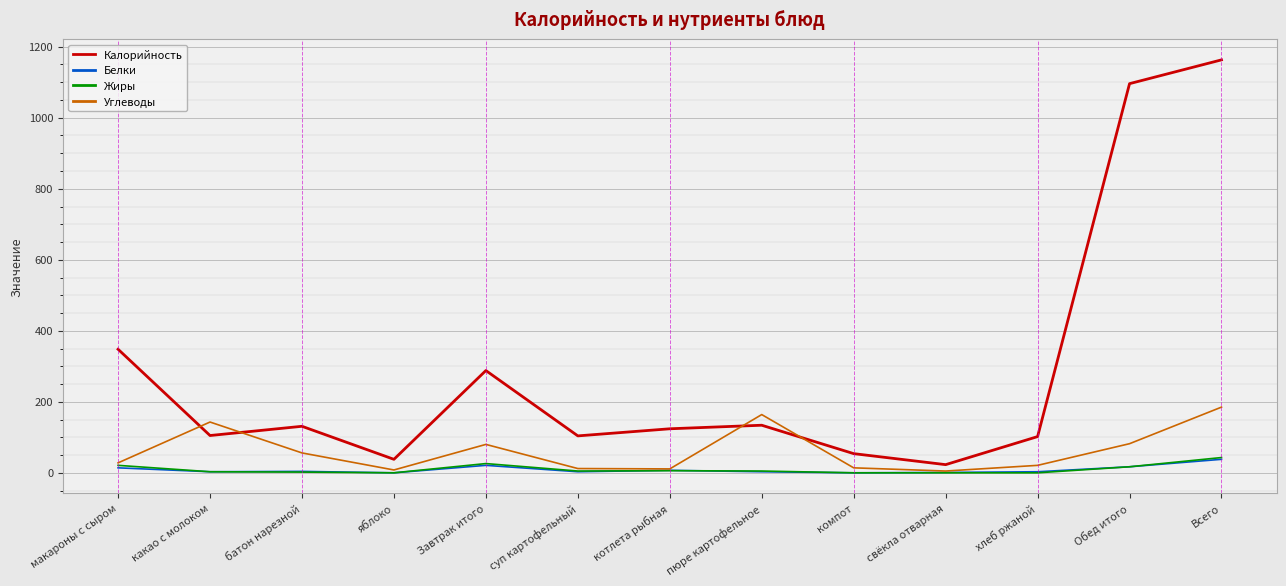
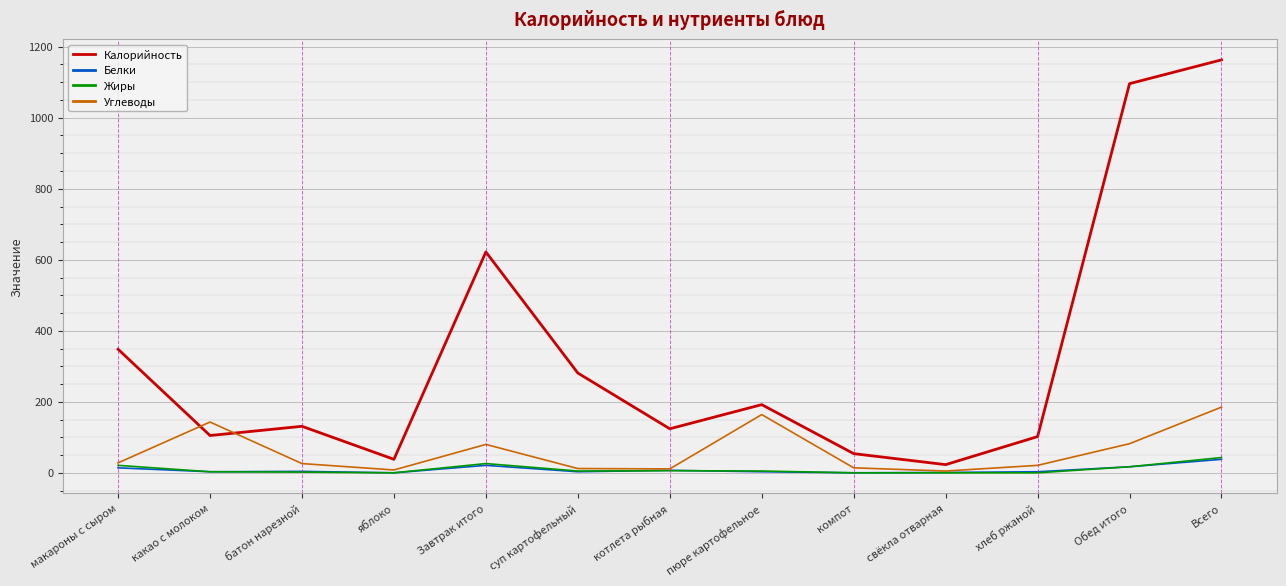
Углеводы, батон нарезной: 60 -> 30
Калорийность, Завтрак итого: 290 -> 620
Калорийность, суп картофельный: 100 -> 280
Калорийность, пюре картофельное: 130 -> 190
